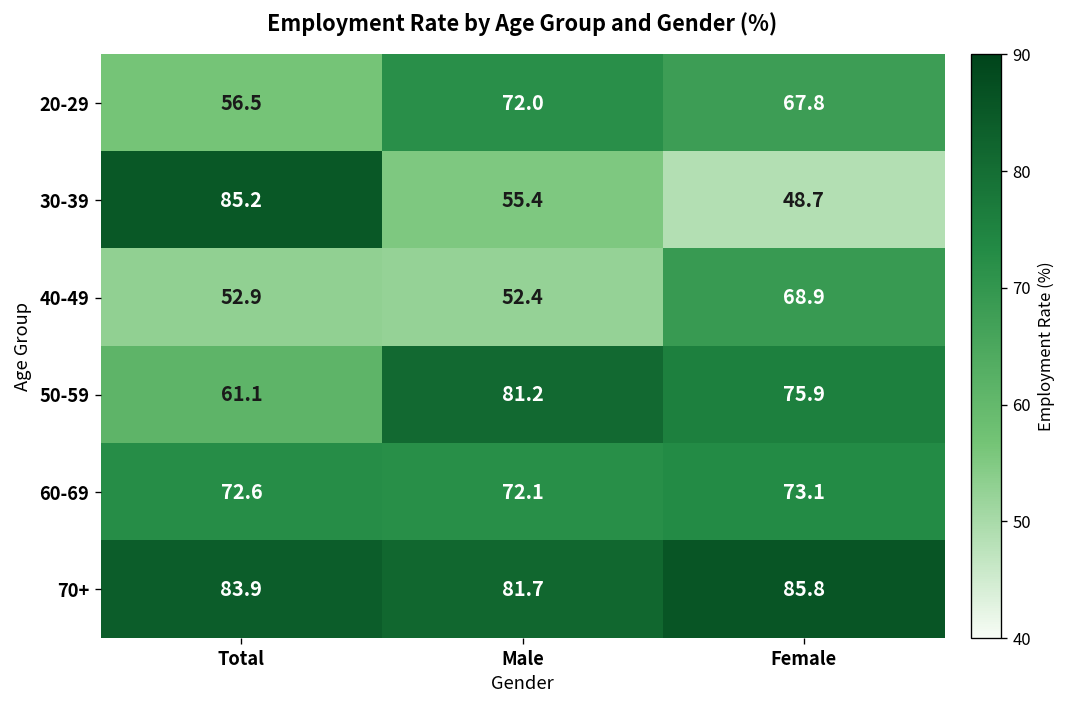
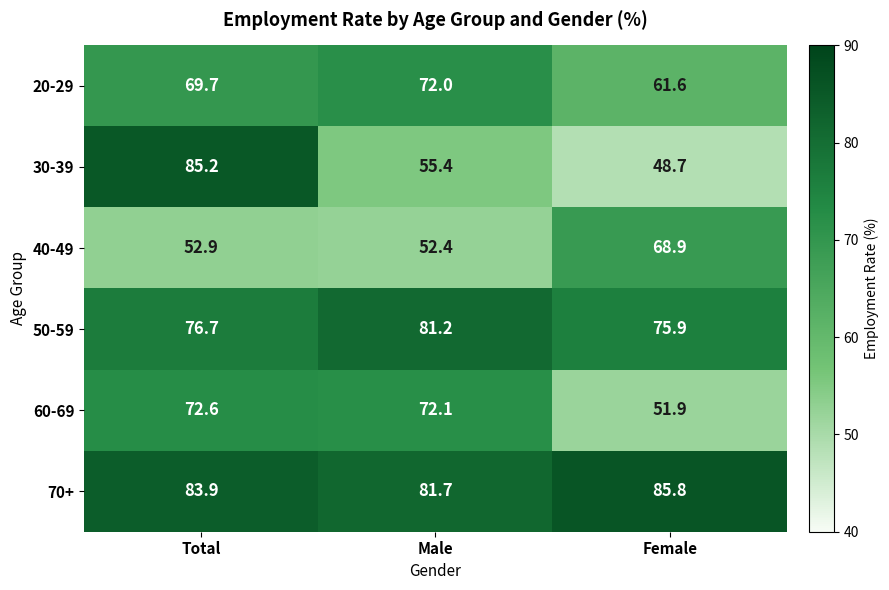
20-29, Total: 56.5 -> 69.7
20-29, Female: 67.8 -> 61.6
50-59, Total: 61.1 -> 76.7
60-69, Female: 73.1 -> 51.9
